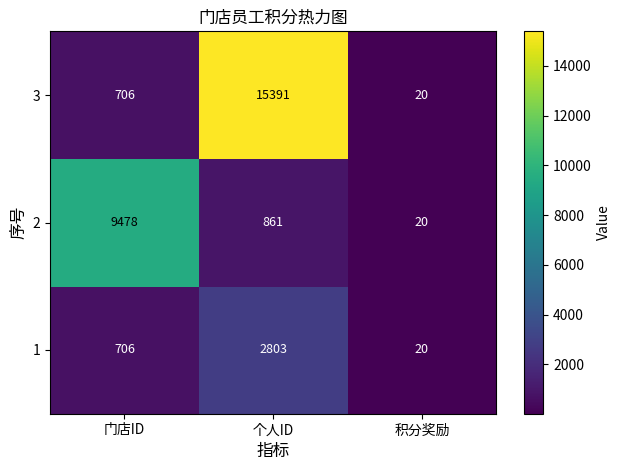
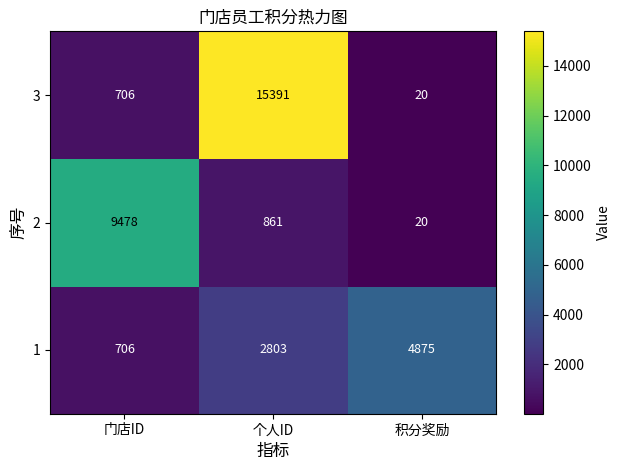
1, 积分奖励: 20 -> 4875
